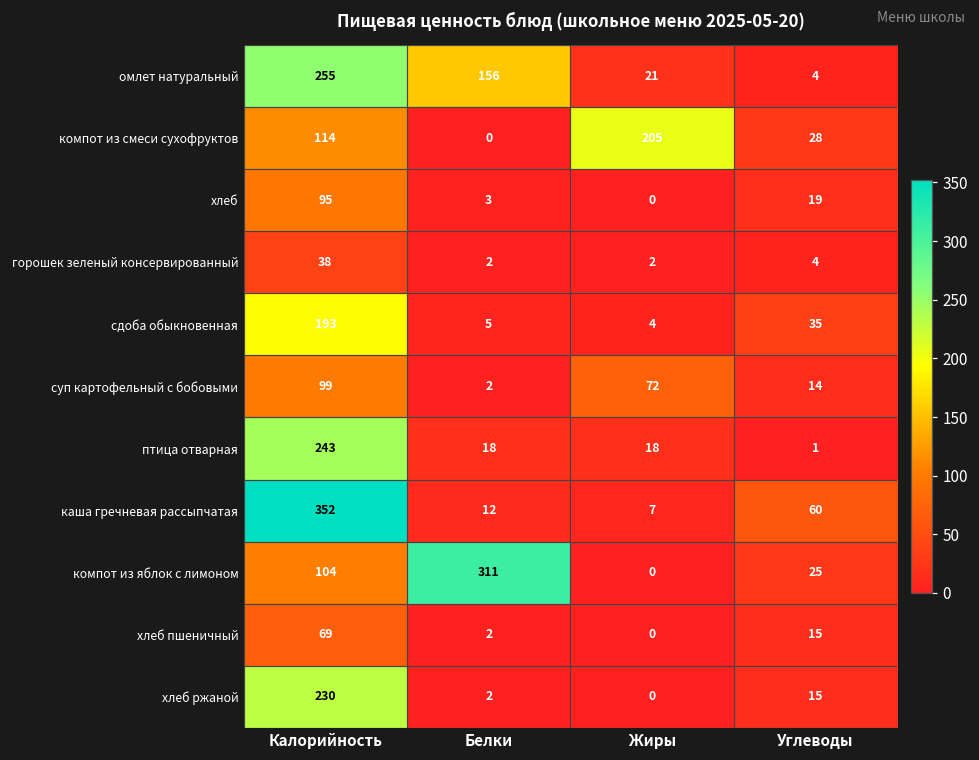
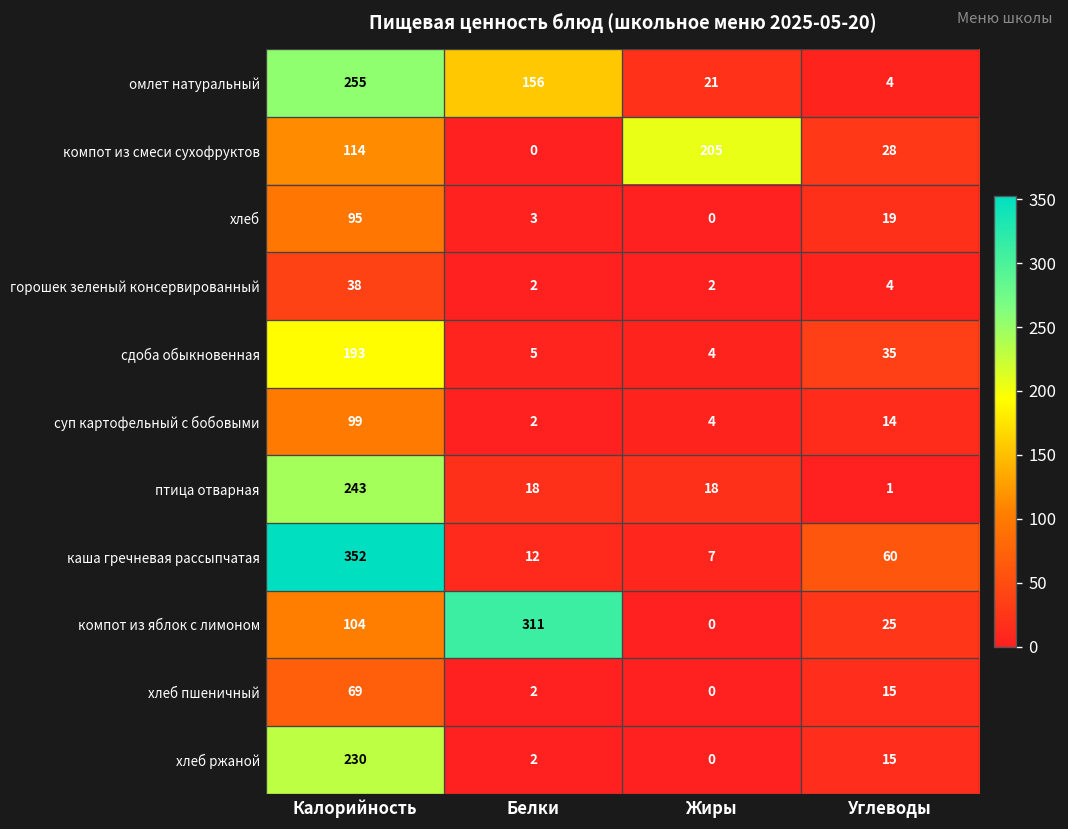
суп картофельный с бобовыми, Жиры: 72 -> 4
